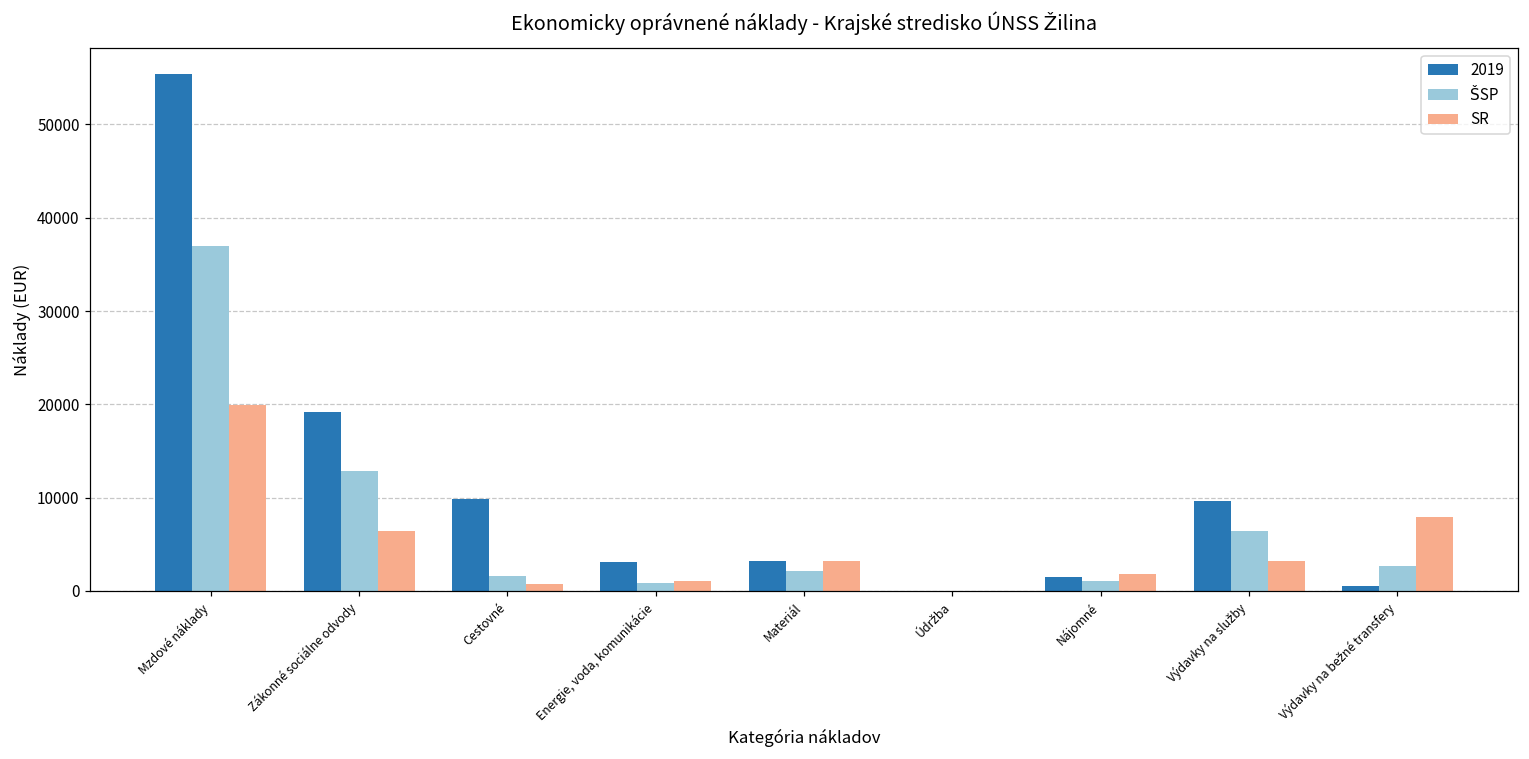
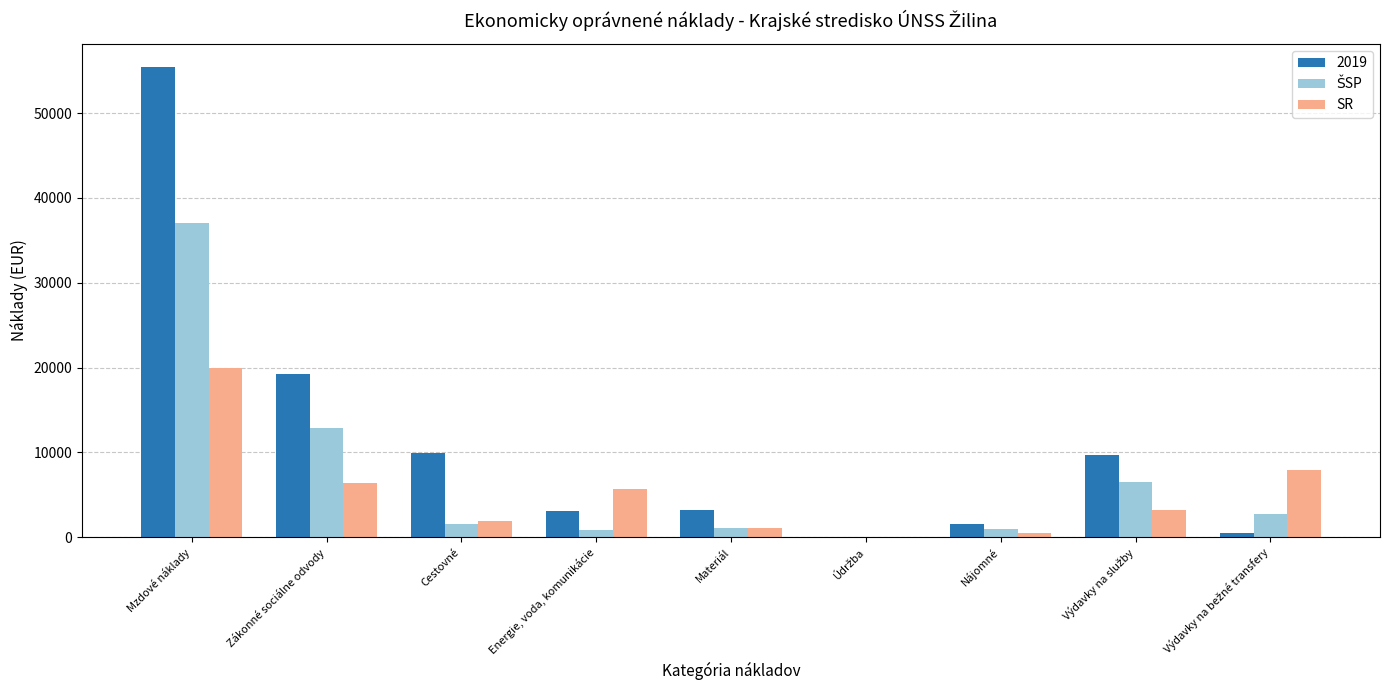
SR, Cestovné: 1000 -> 2000
SR, Energie, voda, komunikácie: 1000 -> 6000
ŠSP, Materiál: 2000 -> 1000
SR, Materiál: 3000 -> 1000
SR, Nájomné: 2000 -> 0
